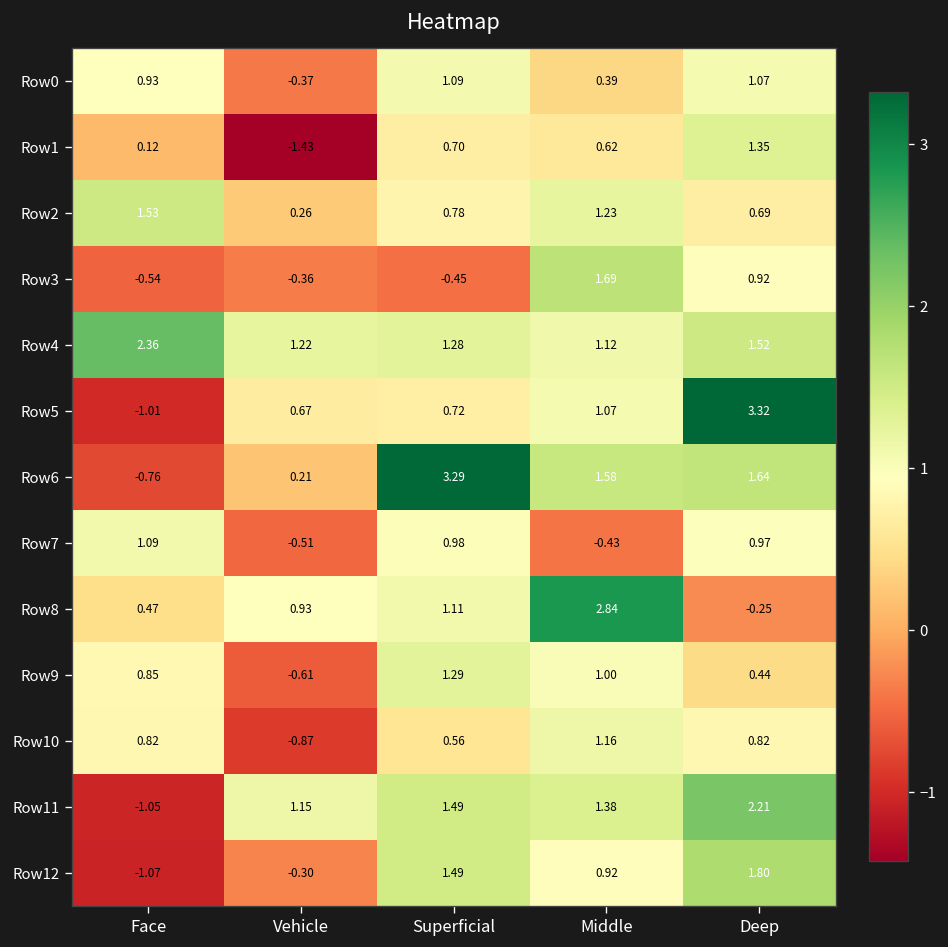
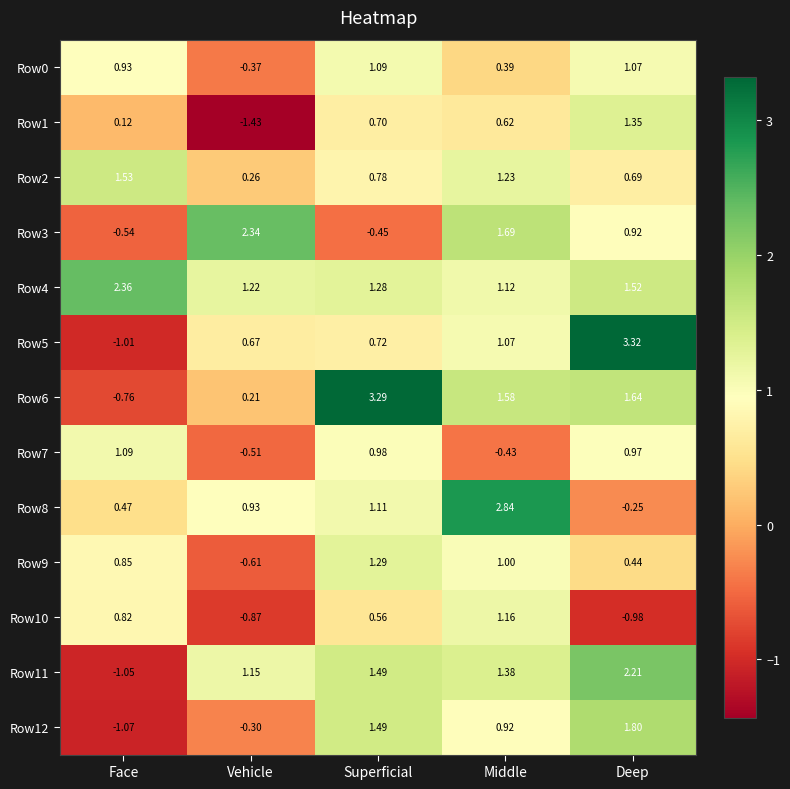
Row3, Vehicle: -0.36 -> 2.34
Row10, Deep: 0.82 -> -0.98
